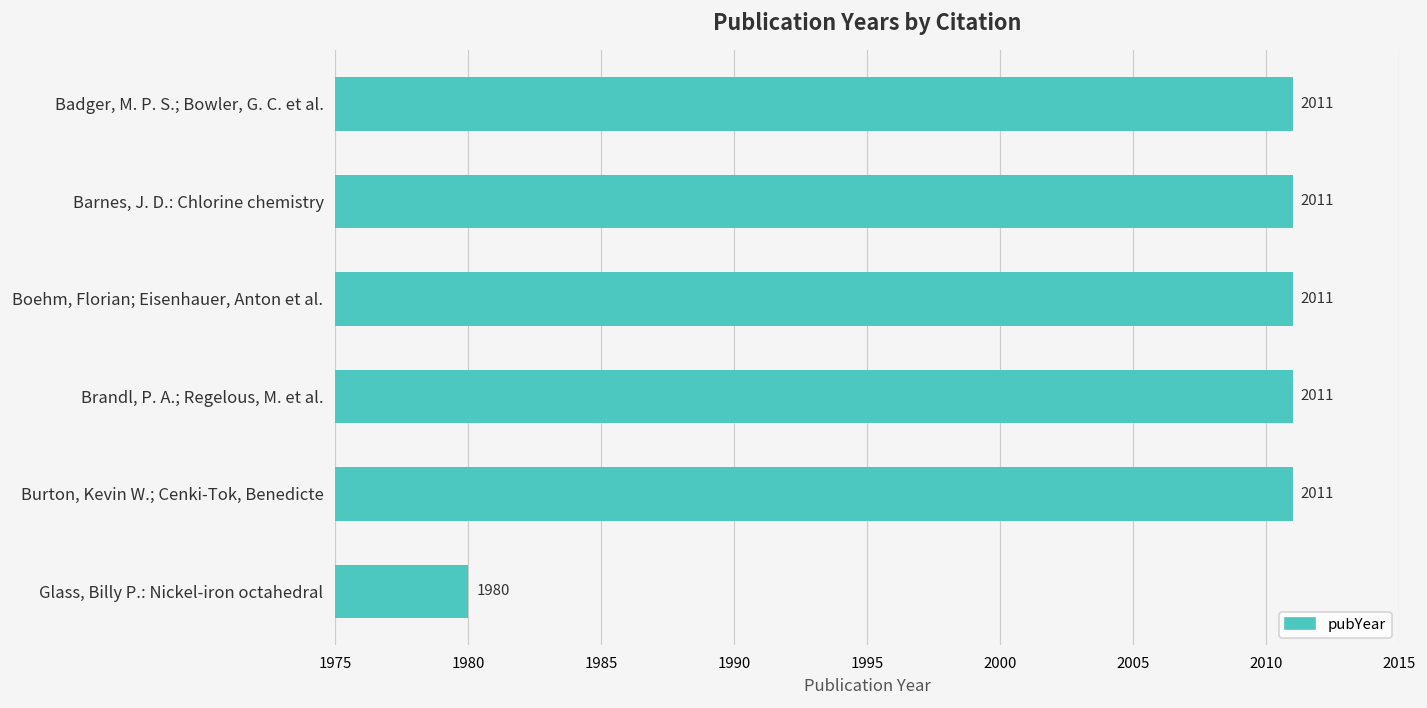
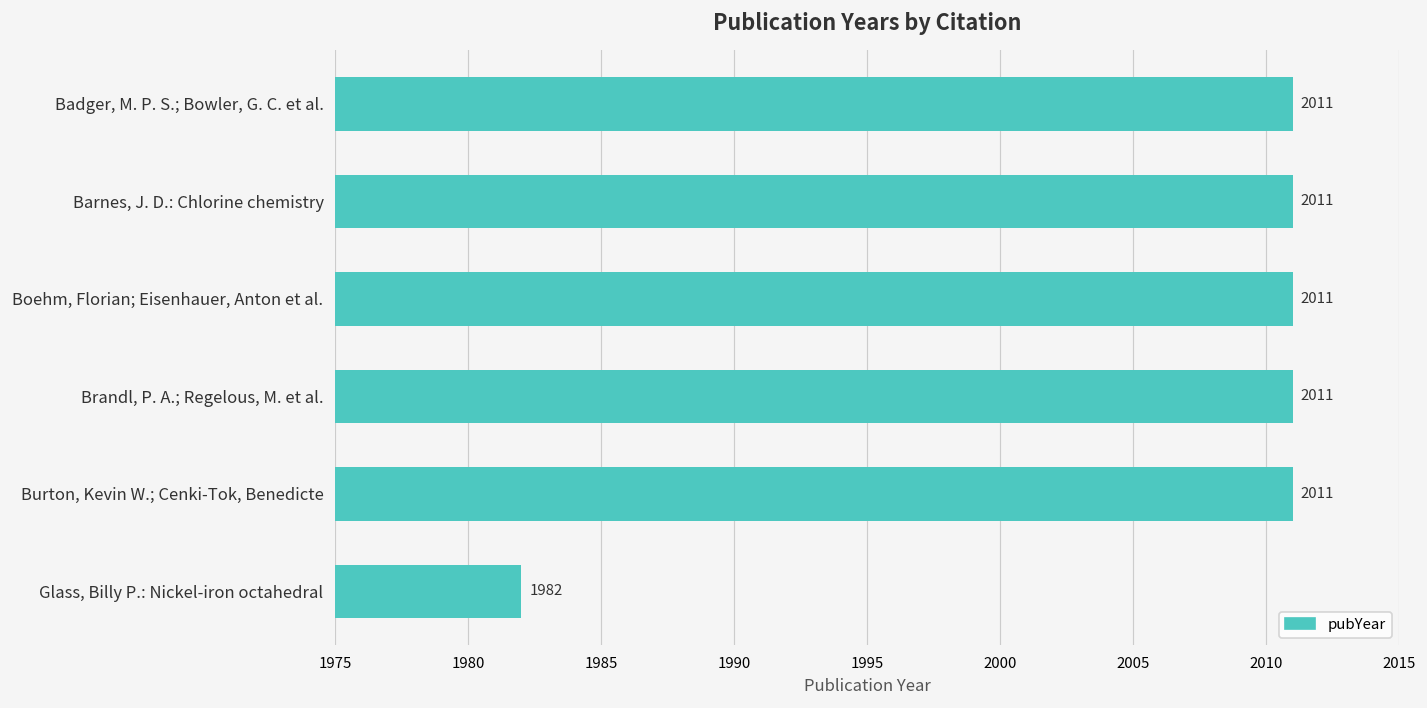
Glass, Billy P.: Nickel-iron octahedral: 1980 -> 1982
